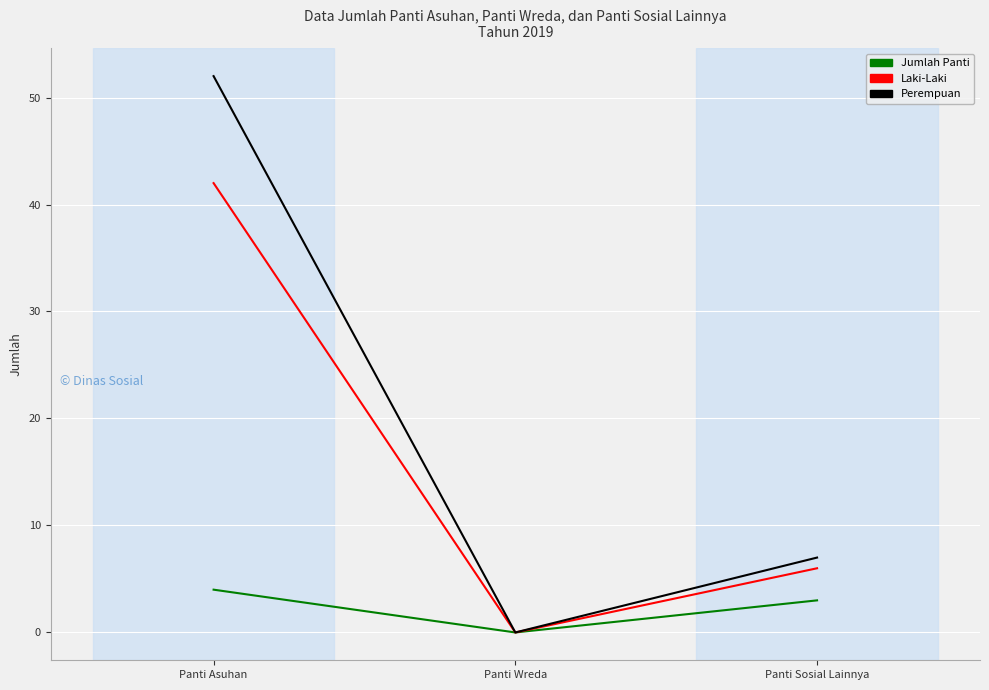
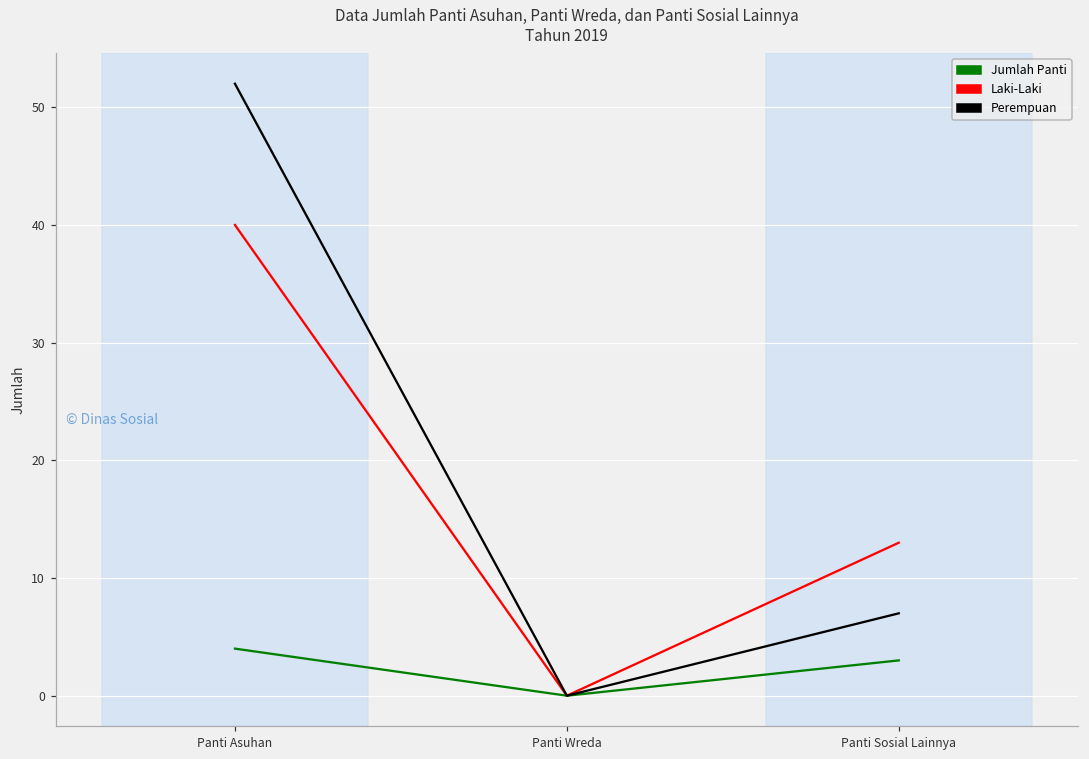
Laki-Laki, Panti Asuhan: 42 -> 40
Laki-Laki, Panti Sosial Lainnya: 6 -> 13
